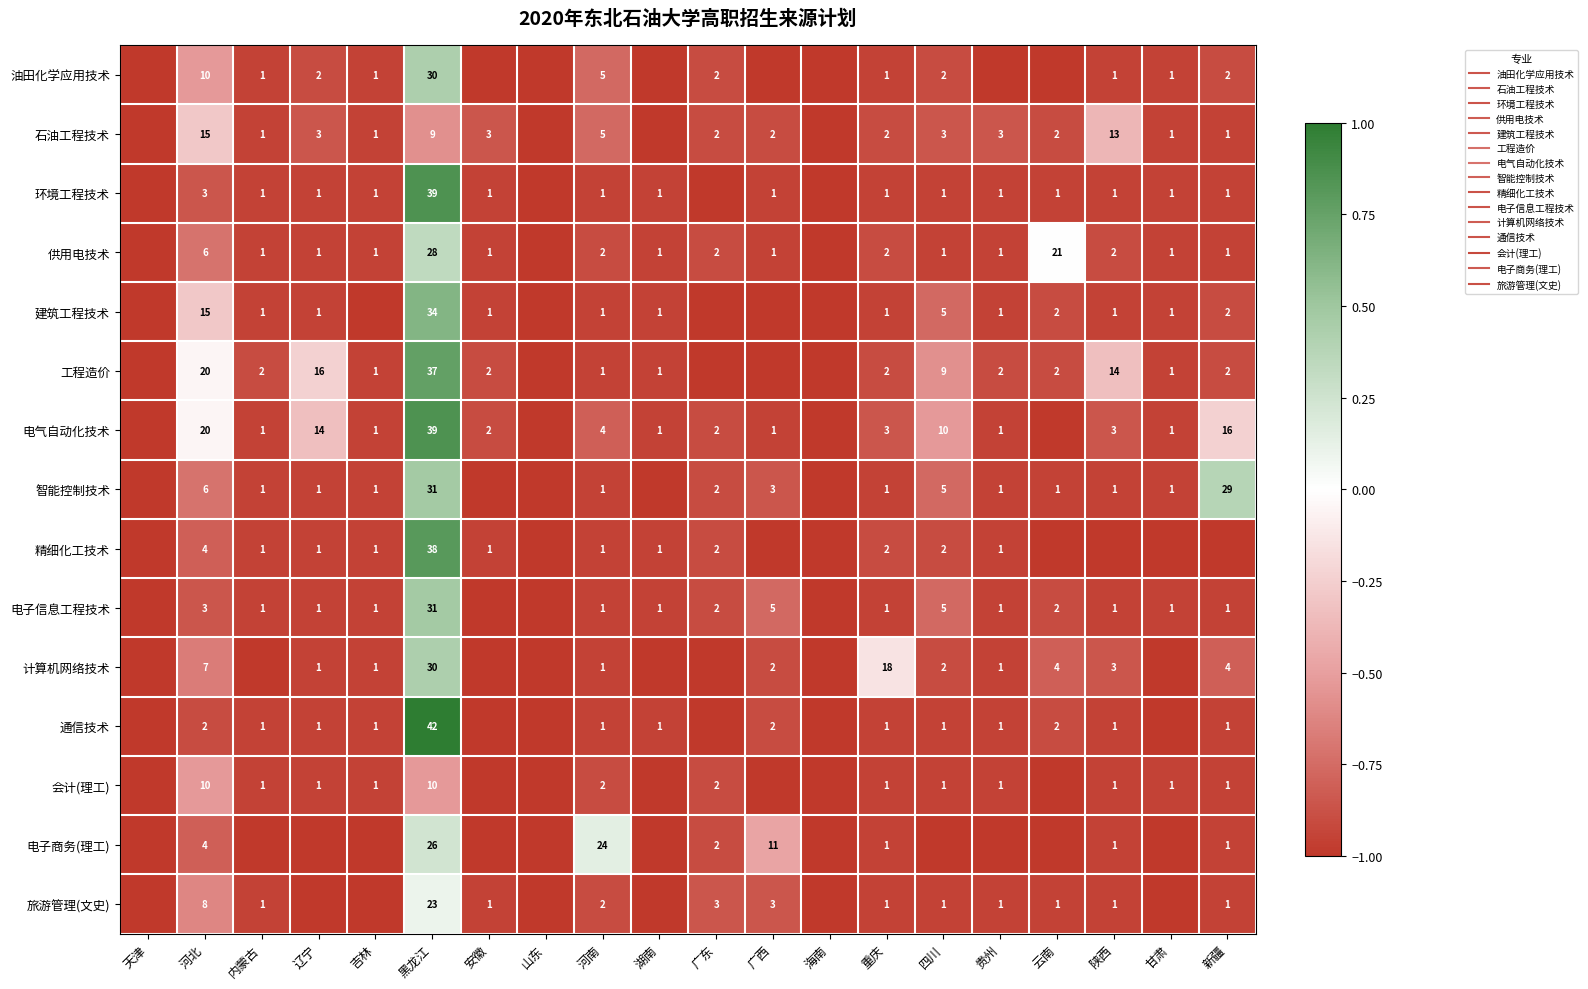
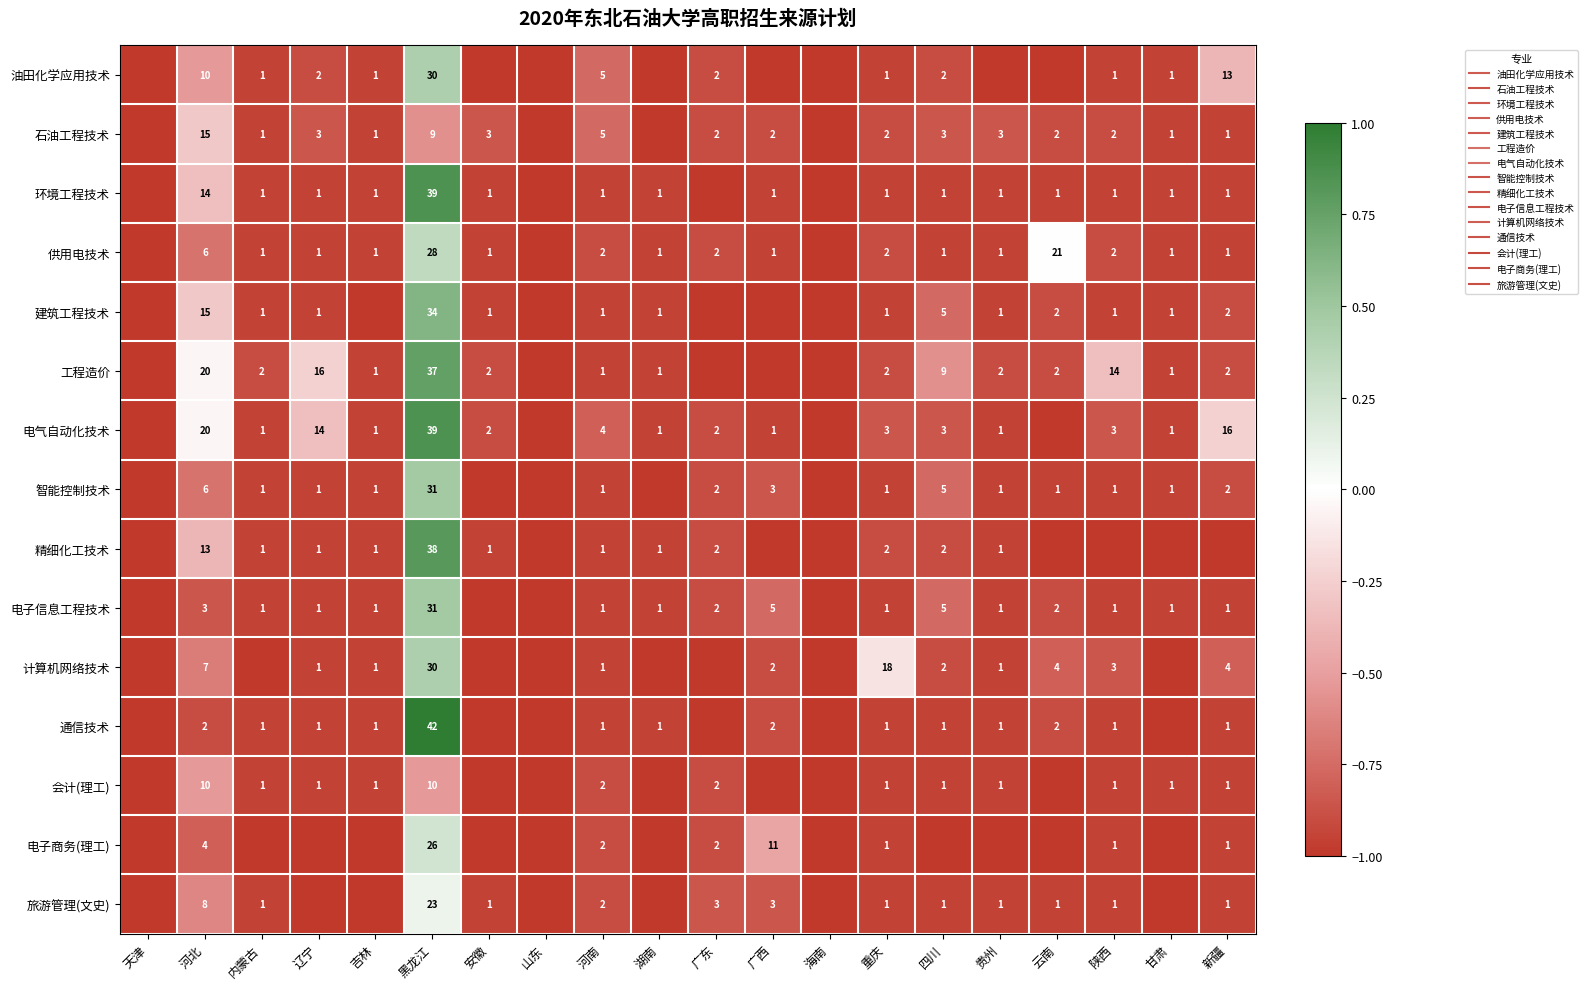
油田化学应用技术, 新疆: 2 -> 13
石油工程技术, 陕西: 13 -> 2
环境工程技术, 河北: 3 -> 14
电气自动化技术, 四川: 10 -> 3
智能控制技术, 新疆: 29 -> 2
精细化工技术, 河北: 4 -> 13
电子商务(理工), 河南: 24 -> 2
